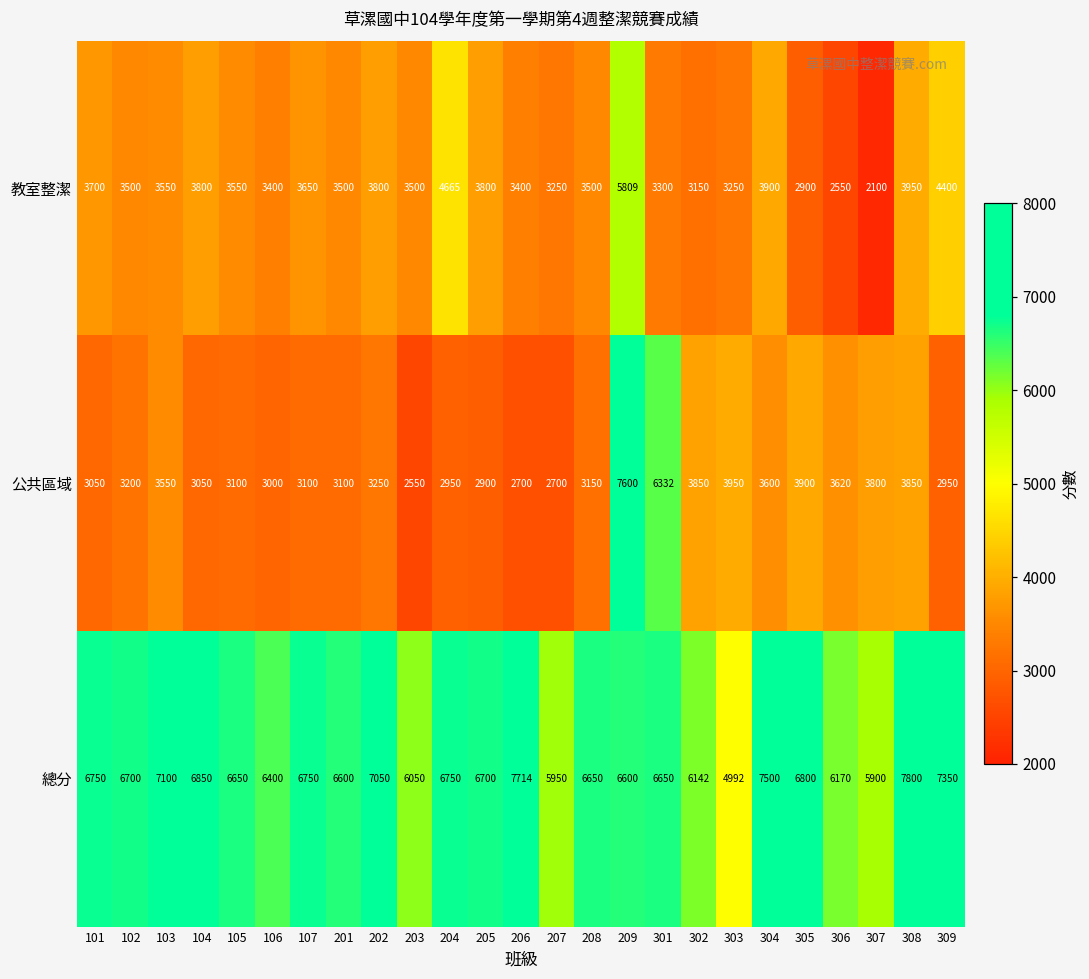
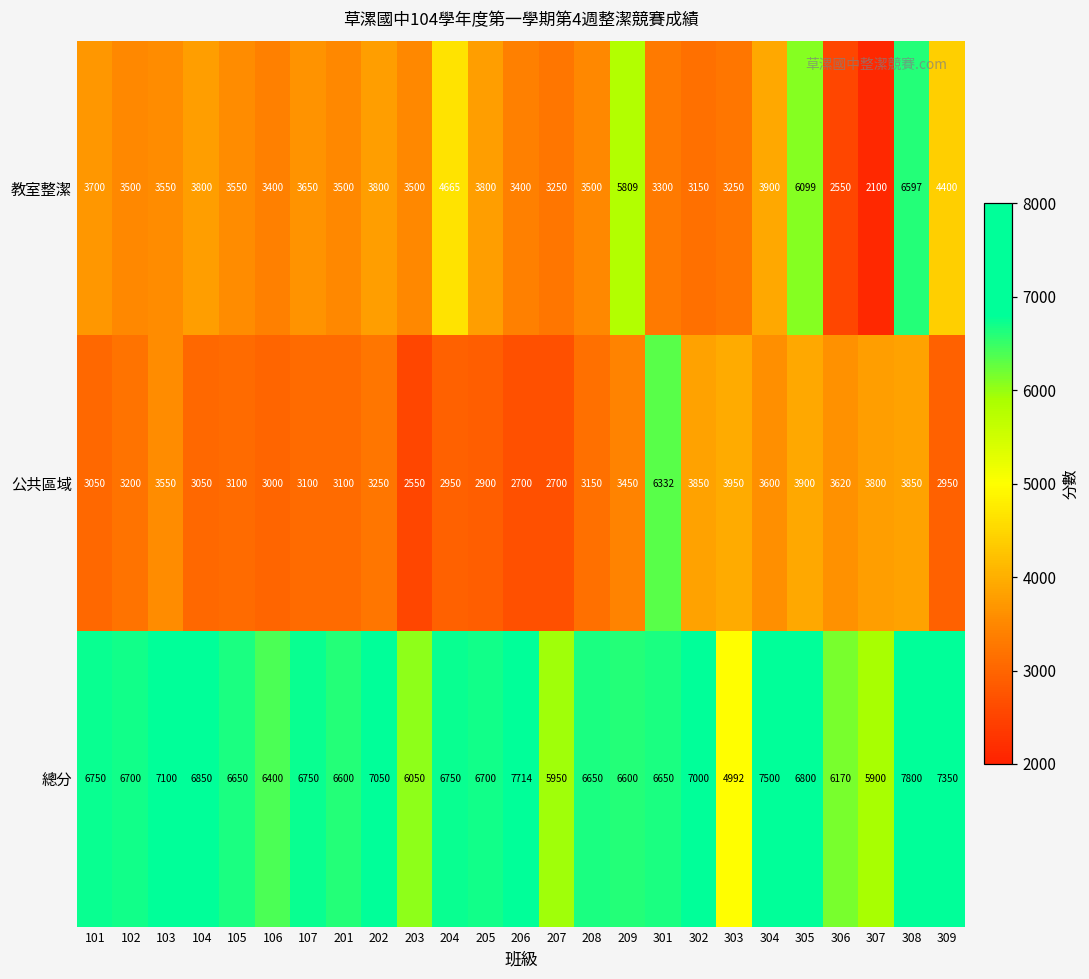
教室整潔, 305: 2900 -> 6099
教室整潔, 308: 3950 -> 6597
公共區域, 209: 7600 -> 3450
總分, 302: 6142 -> 7000
